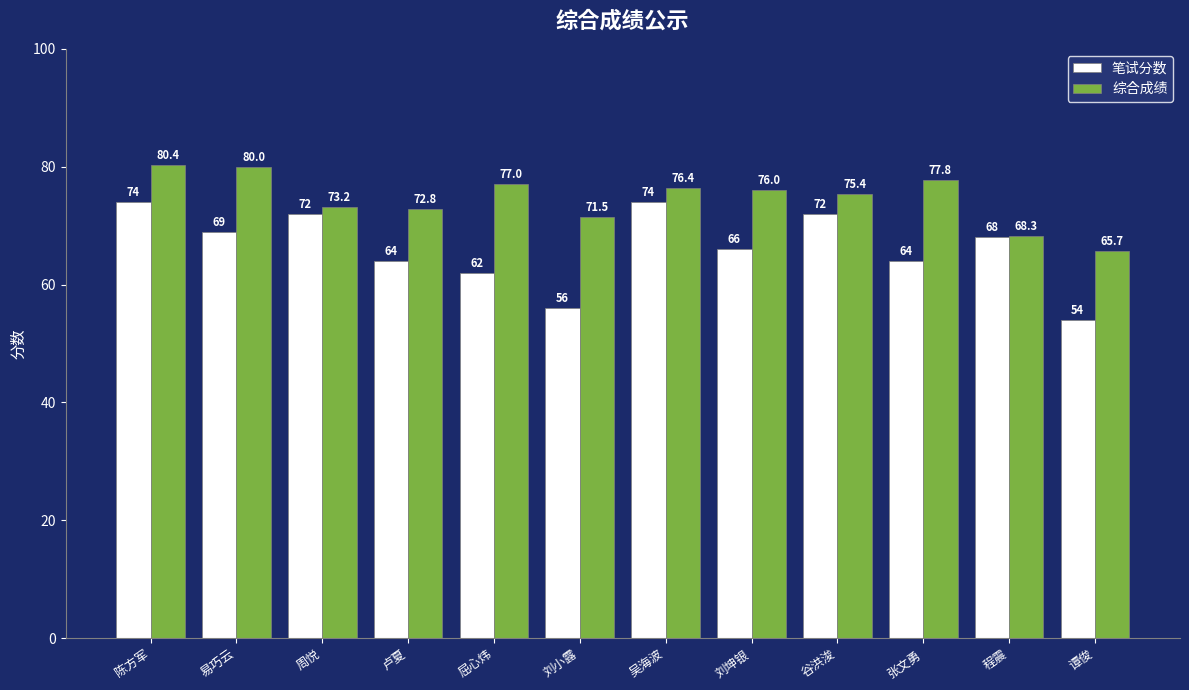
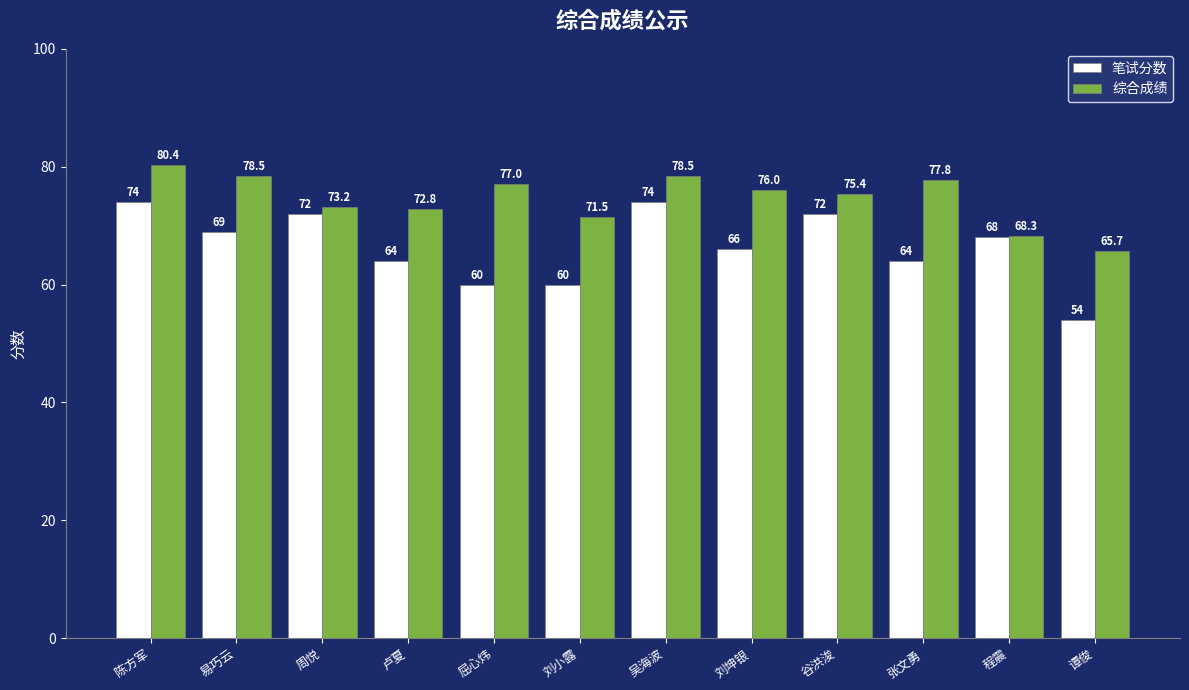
综合成绩, 易巧云: 80.0 -> 78.5
笔试分数, 屈心炜: 62 -> 60
笔试分数, 刘小露: 56 -> 60
综合成绩, 吴海波: 76.4 -> 78.5
